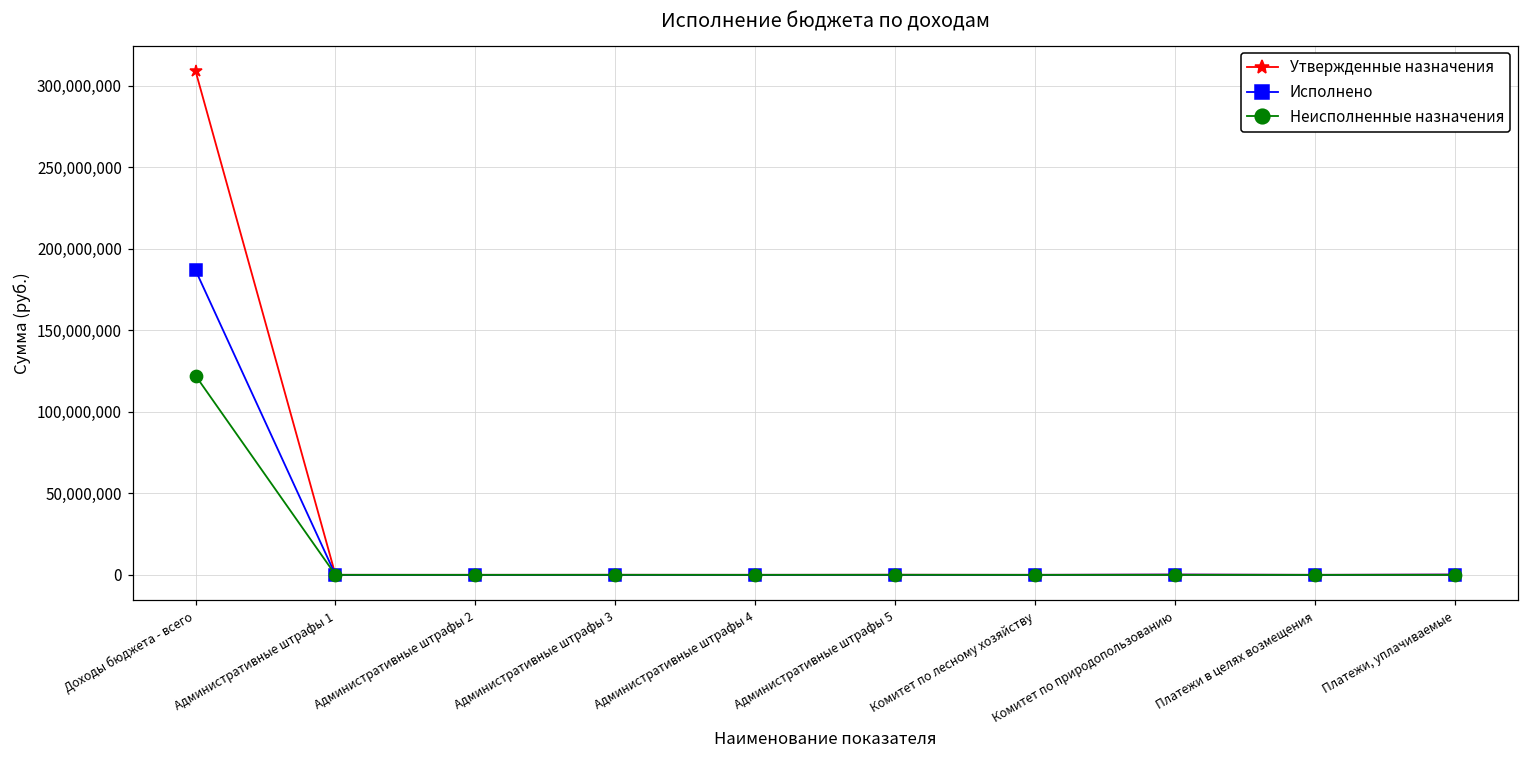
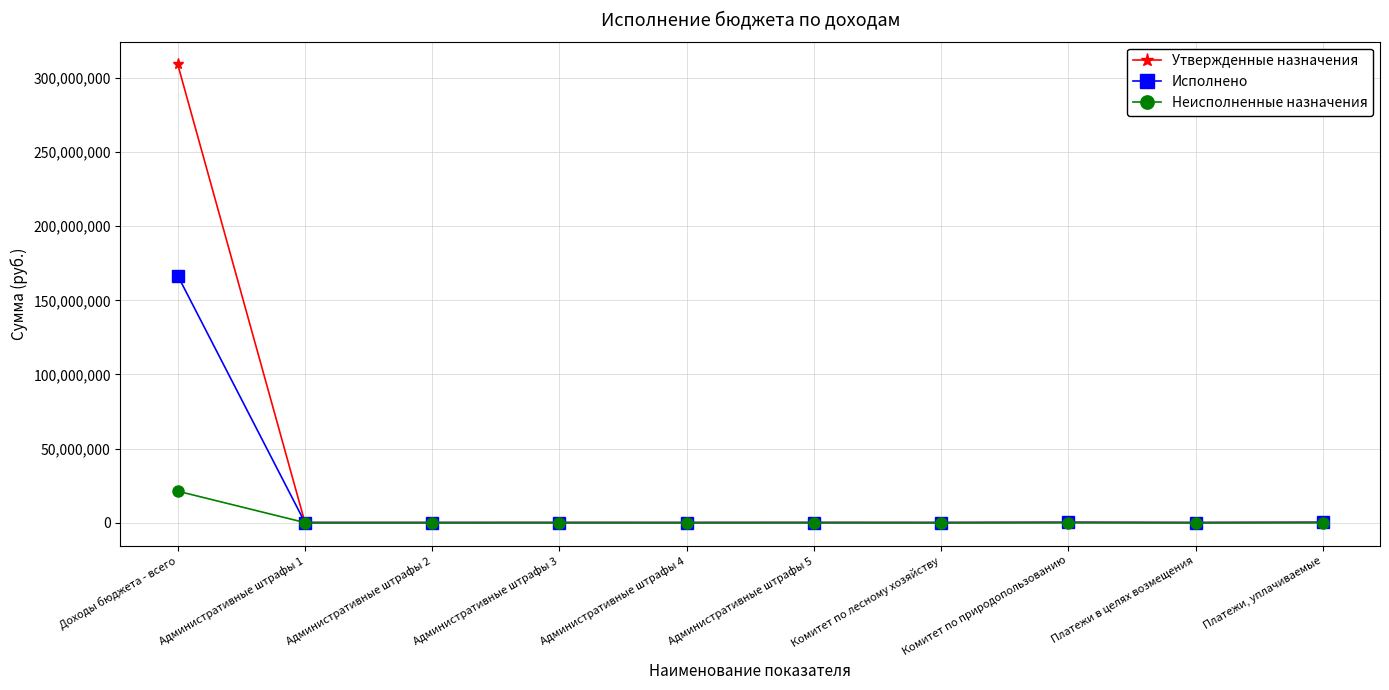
Исполнено, Доходы бюджета - всего: 187,000,000 -> 167,000,000
Неисполненные назначения, Доходы бюджета - всего: 122,000,000 -> 21,000,000
